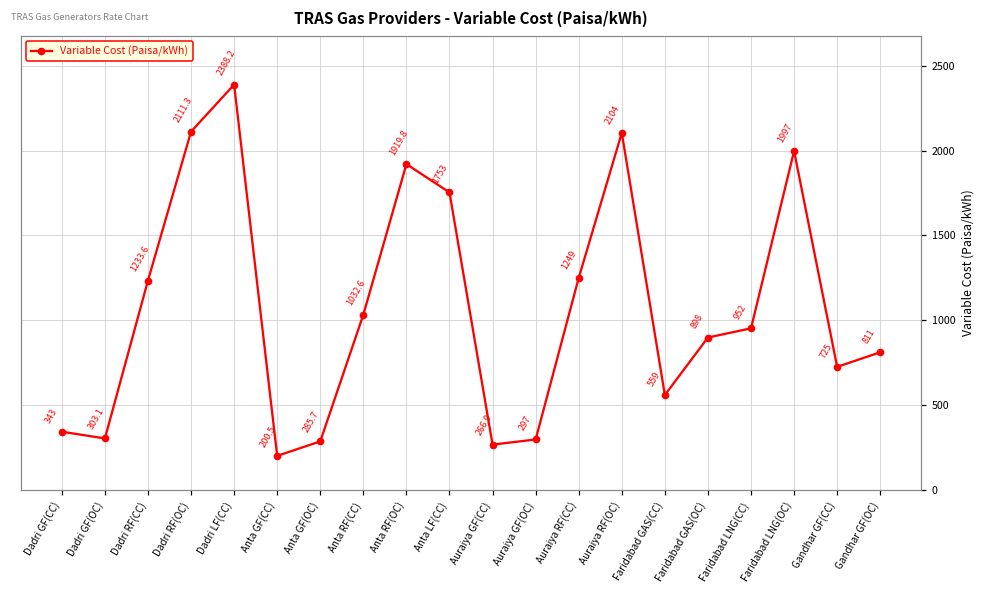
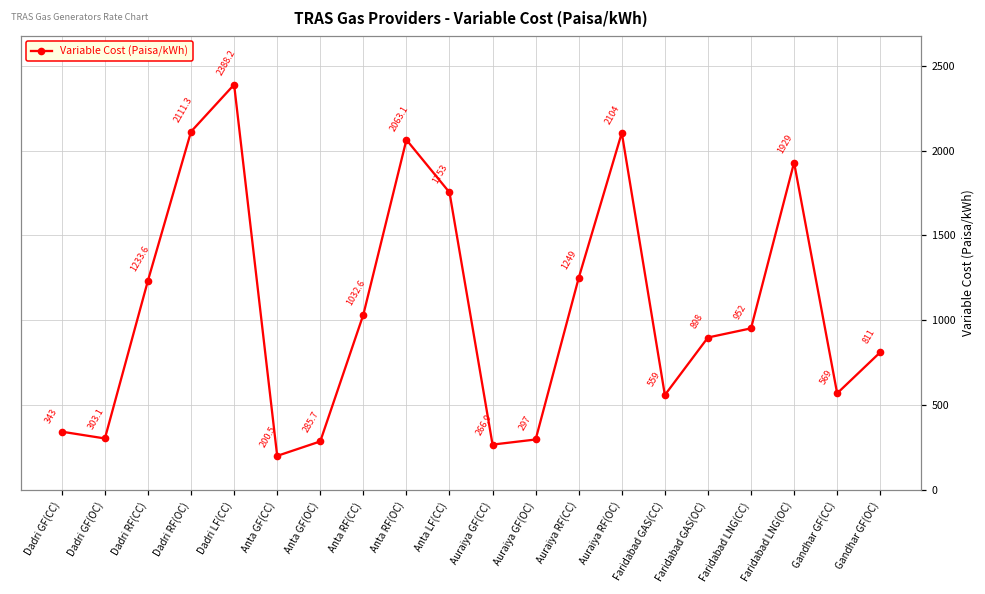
Anta RF(OC): 1919.8 -> 2063.1
Faridabad LNG(OC): 1997 -> 1929
Gandhar GF(CC): 725 -> 569
